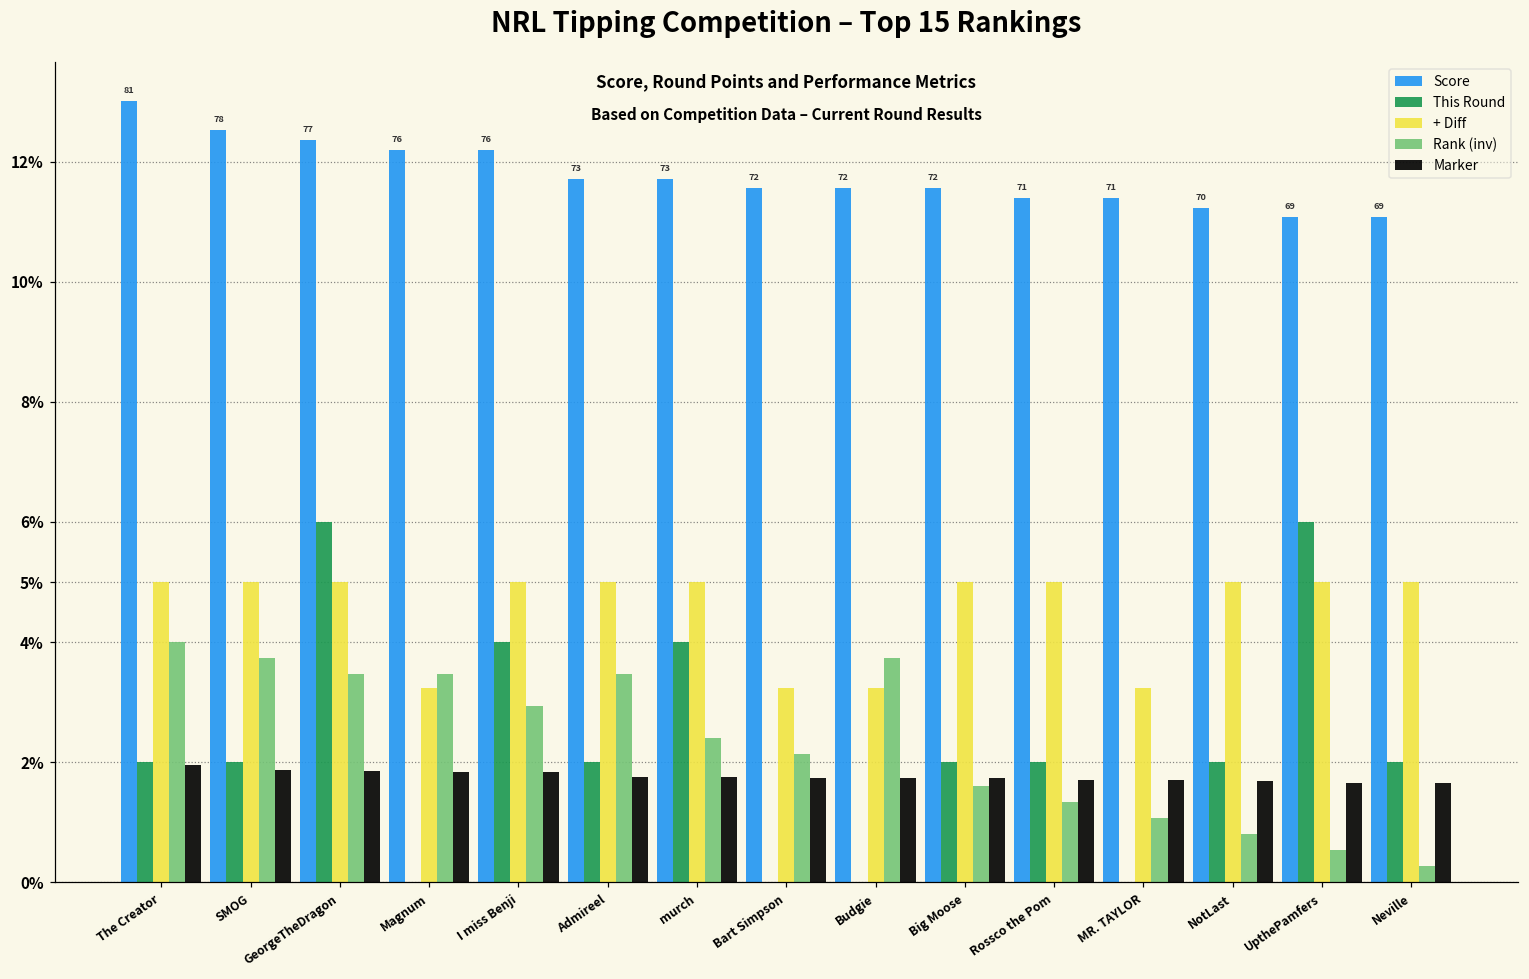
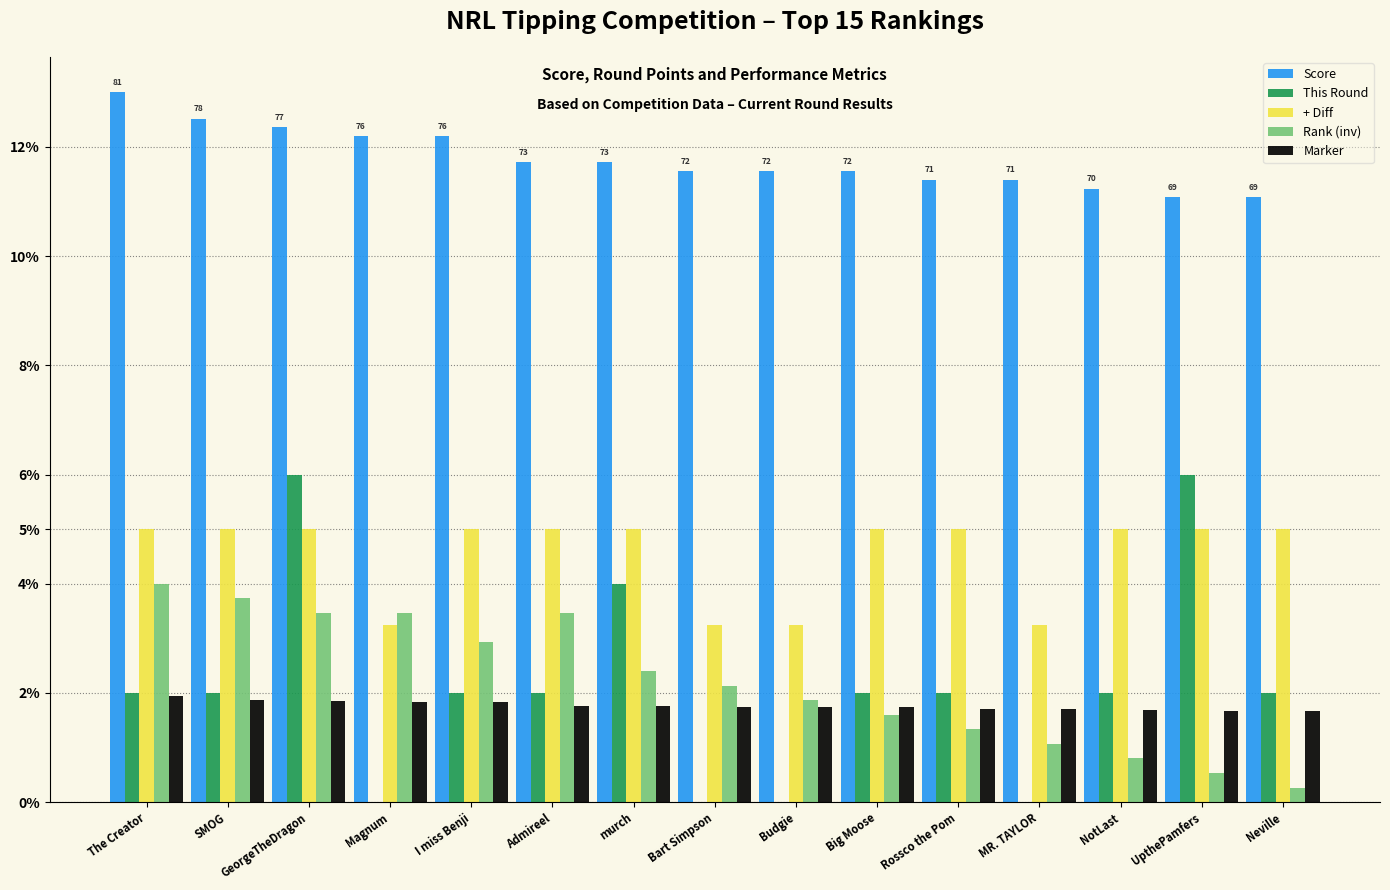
This Round, I miss Benji: 4.0% -> 2.0%
Rank (inv), Budgie: 3.7% -> 1.9%
